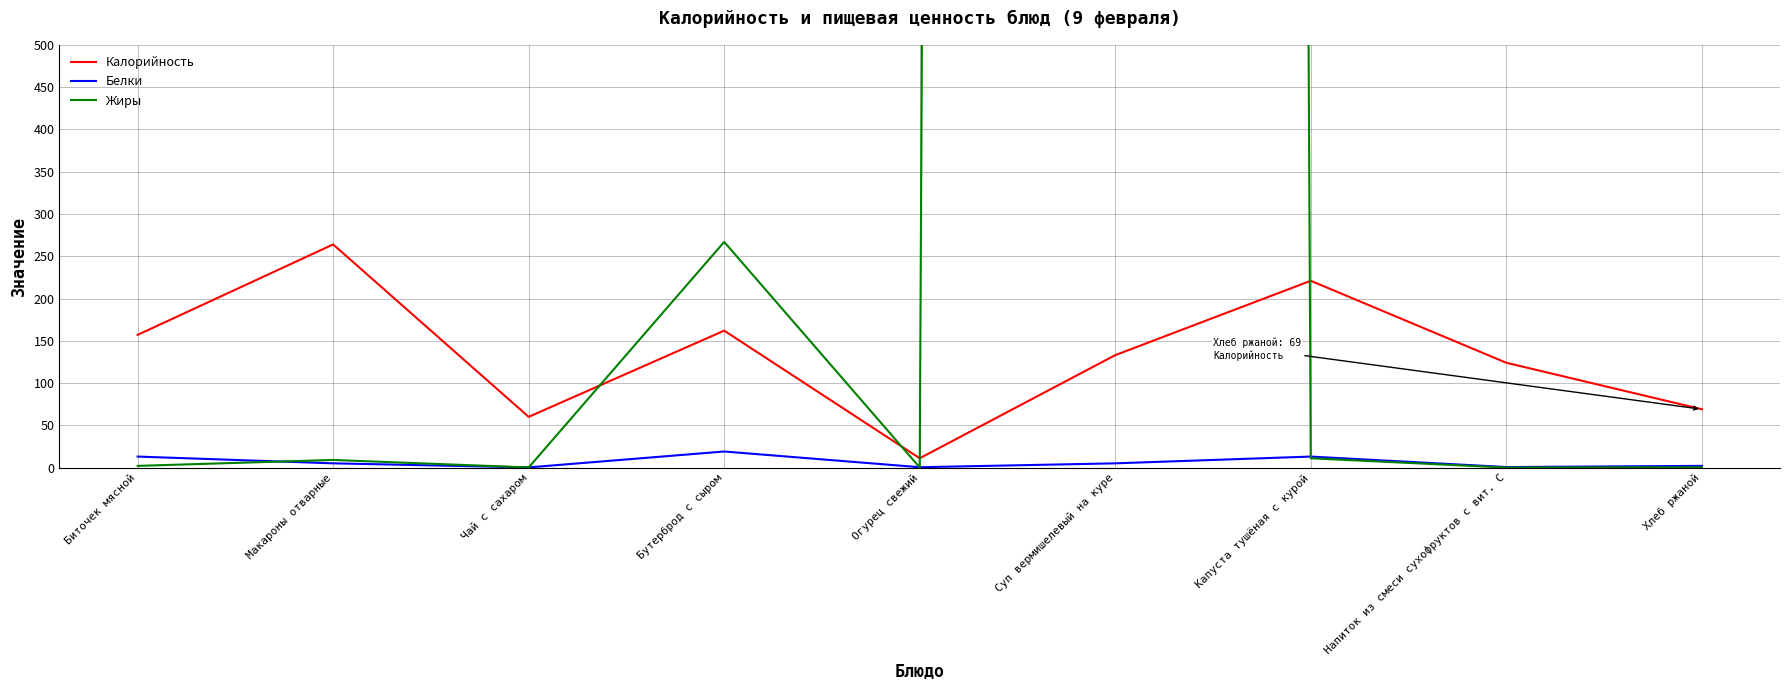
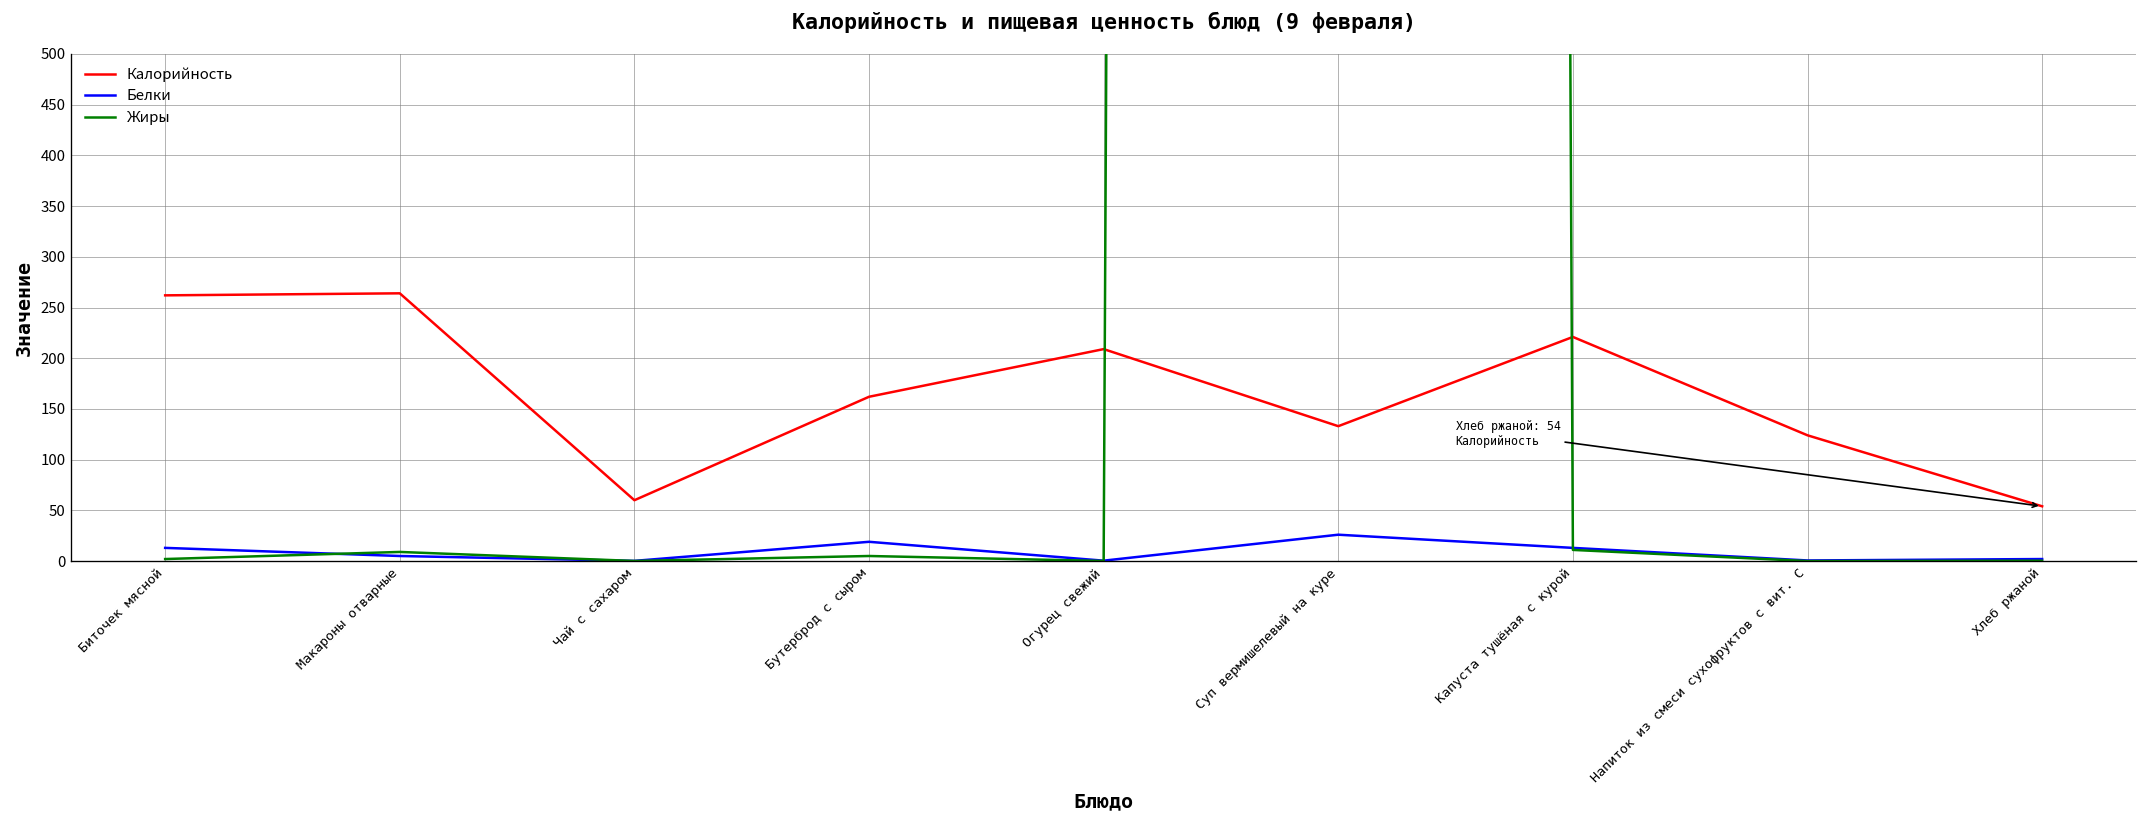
Калорийность, Биточек мясной: 160 -> 260
Жиры, Бутерброд с сыром: 270 -> 10
Калорийность, Огурец свежий: 10 -> 210
Белки, Суп вермишелевый на куре: 10 -> 30
Калорийность, Хлеб ржаной: 69 -> 54
